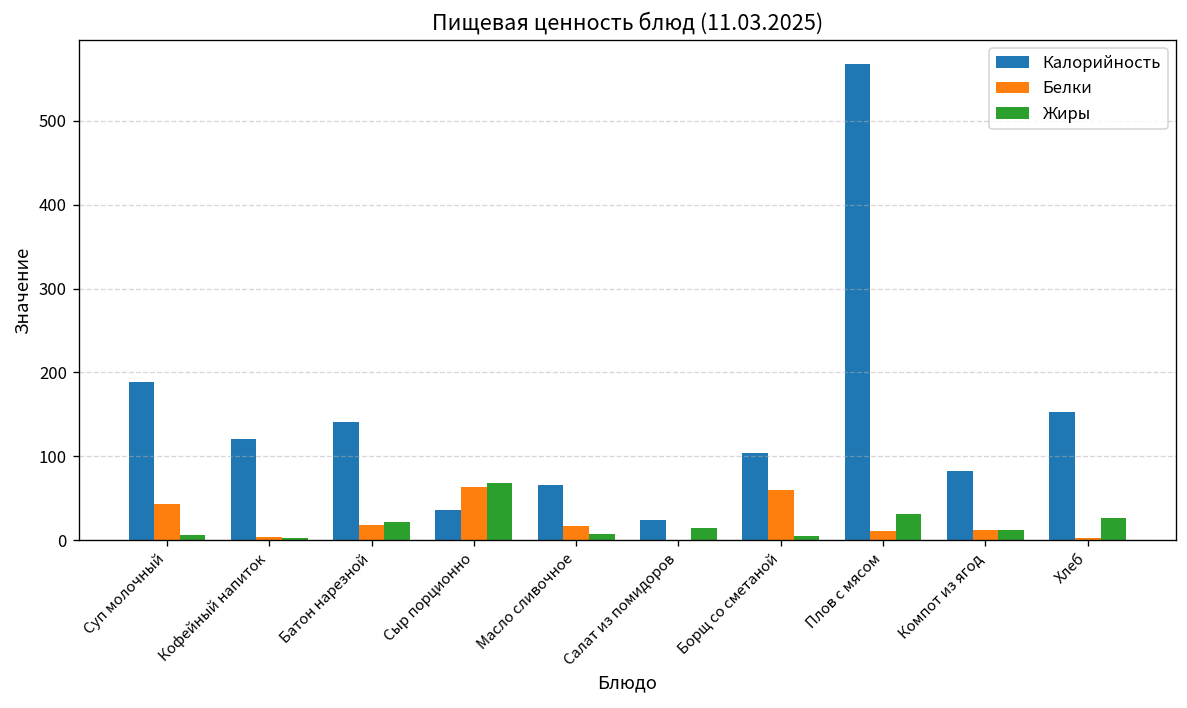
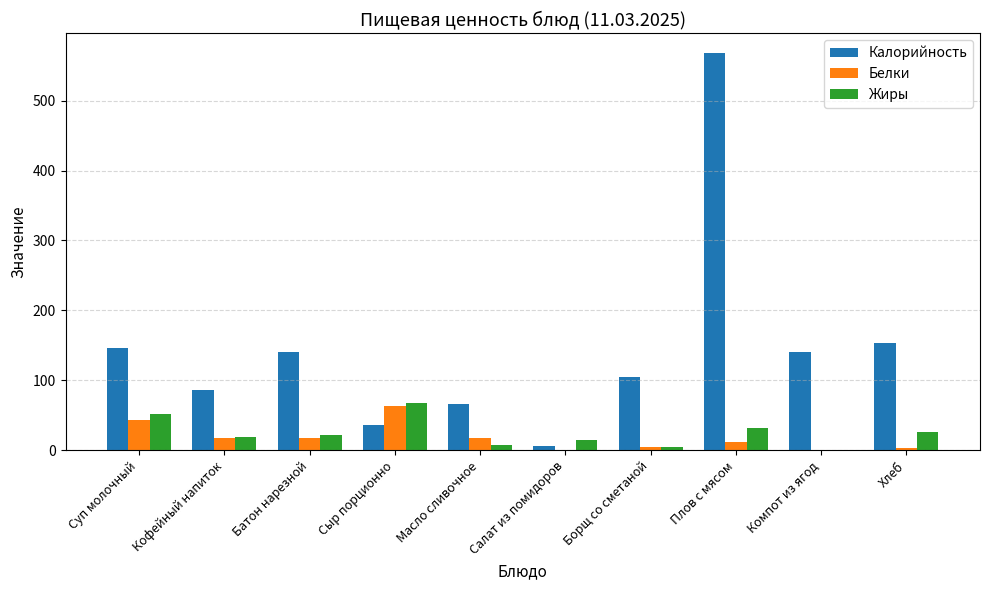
Калорийность, Суп молочный: 190 -> 150
Жиры, Суп молочный: 10 -> 50
Калорийность, Кофейный напиток: 120 -> 90
Белки, Кофейный напиток: 0 -> 20
Жиры, Кофейный напиток: 0 -> 20
Калорийность, Салат из помидоров: 20 -> 10
Белки, Борщ со сметаной: 60 -> 10
Калорийность, Компот из ягод: 80 -> 140
Белки, Компот из ягод: 10 -> 0
Жиры, Компот из ягод: 10 -> 0
